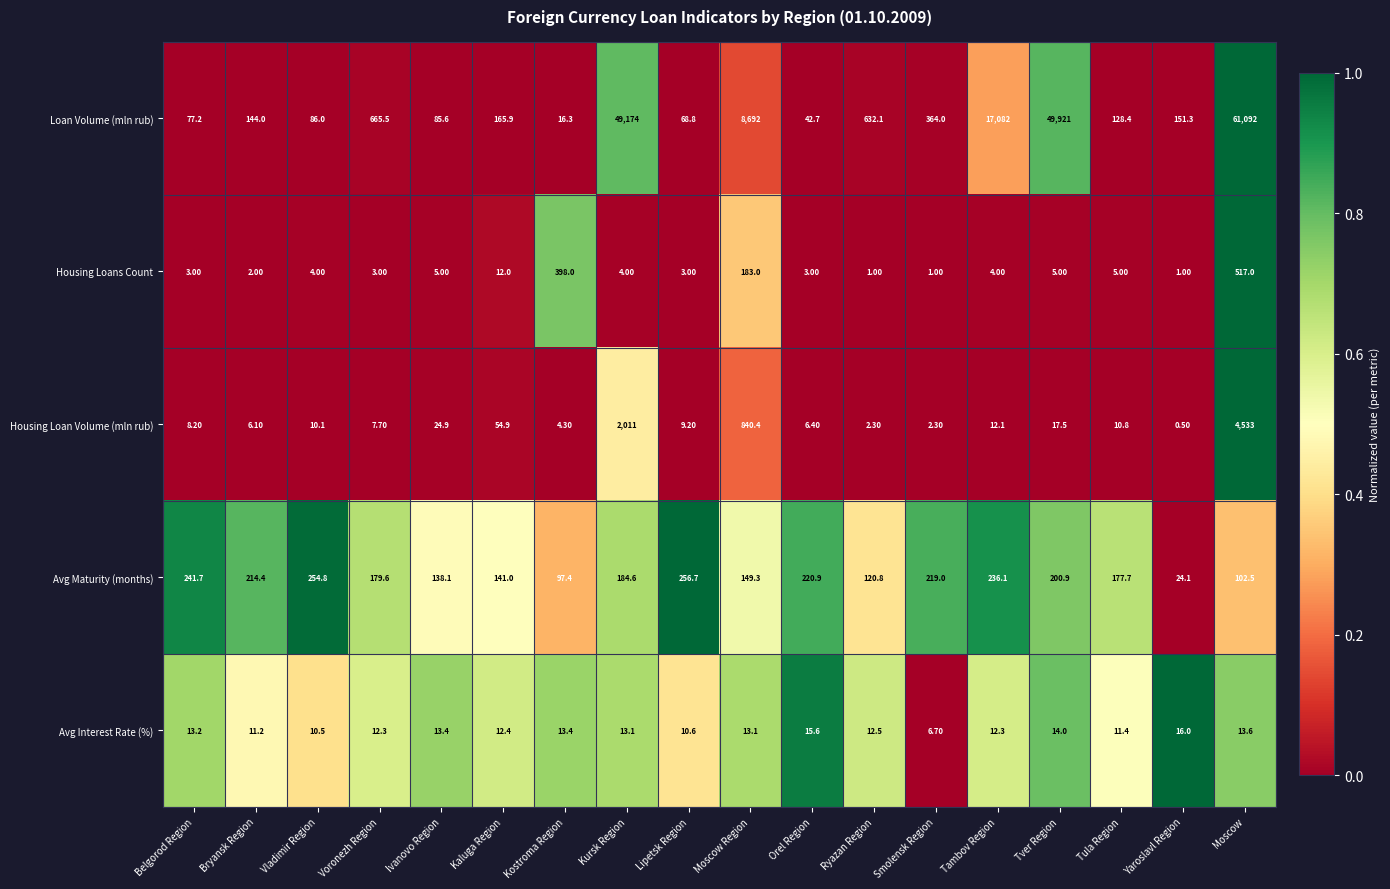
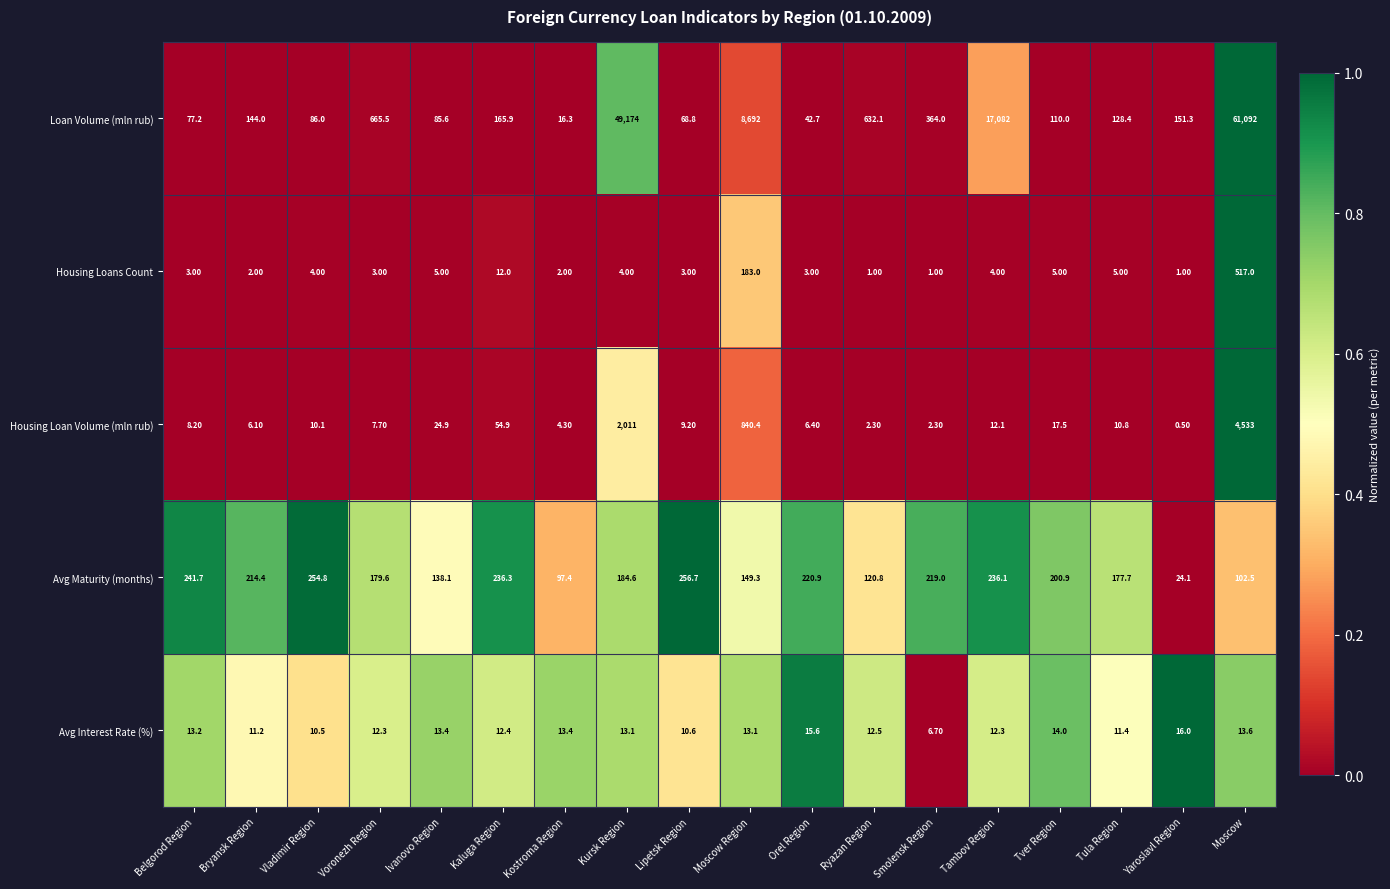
Loan Volume (mln rub), Tver Region: 49,921 -> 110.0
Housing Loans Count, Kostroma Region: 398.0 -> 2.00
Avg Maturity (months), Kaluga Region: 141.0 -> 236.3
